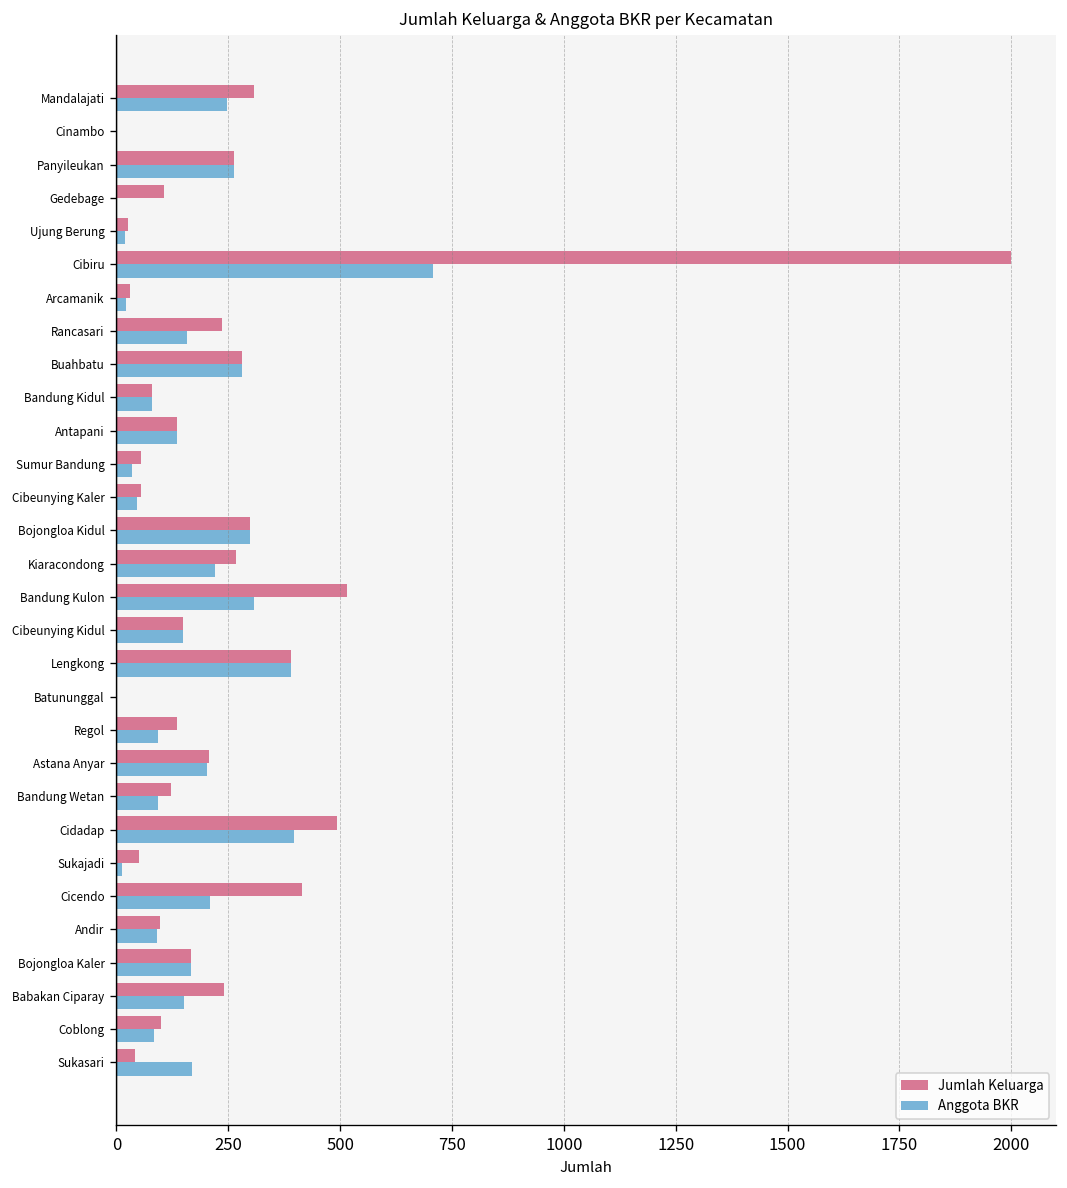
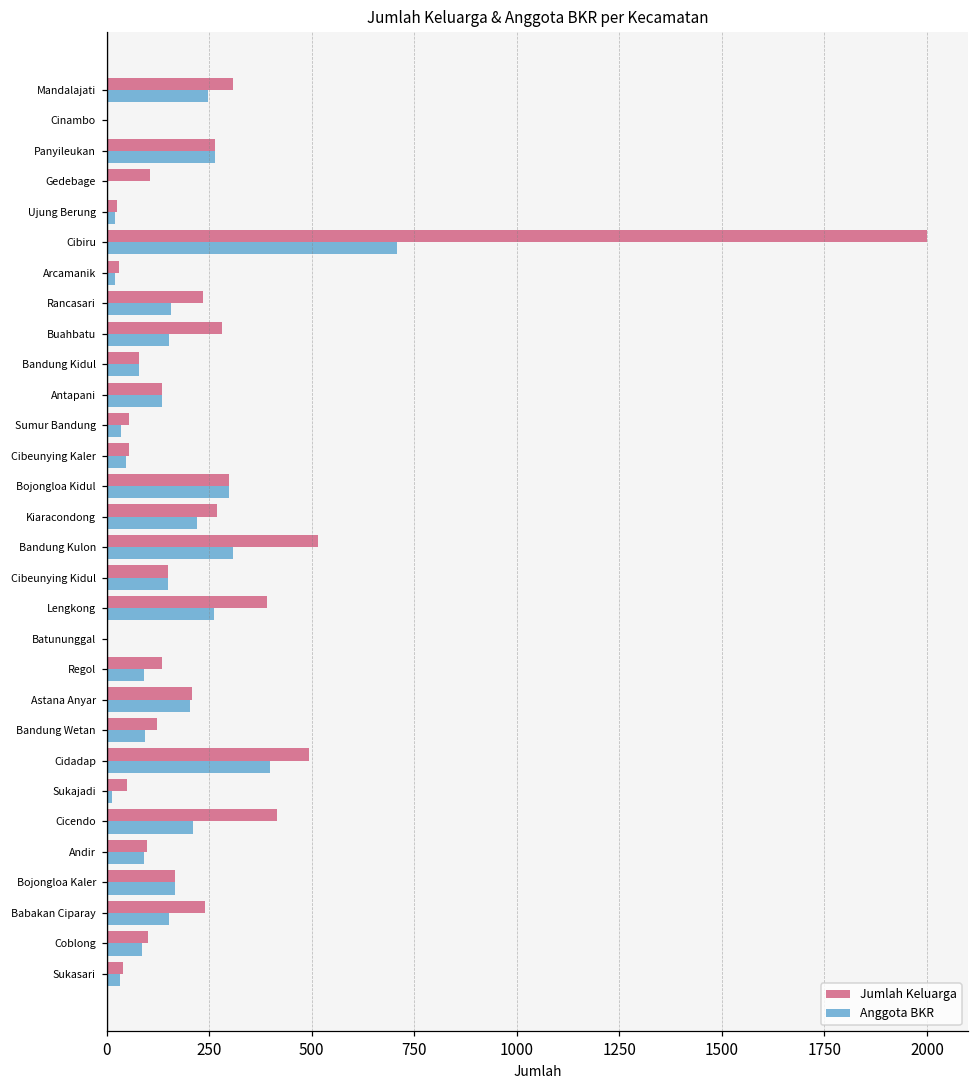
Anggota BKR, Buahbatu: 280 -> 150
Anggota BKR, Lengkong: 390 -> 260
Anggota BKR, Sukasari: 170 -> 30
